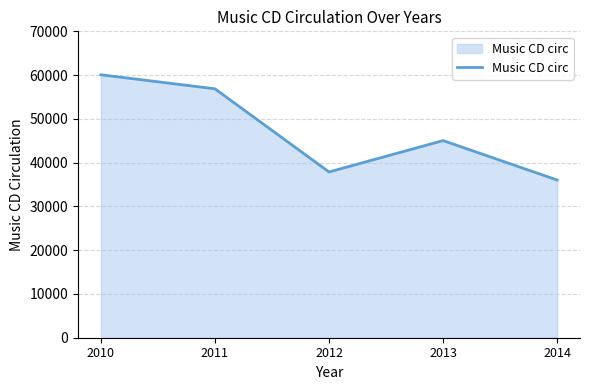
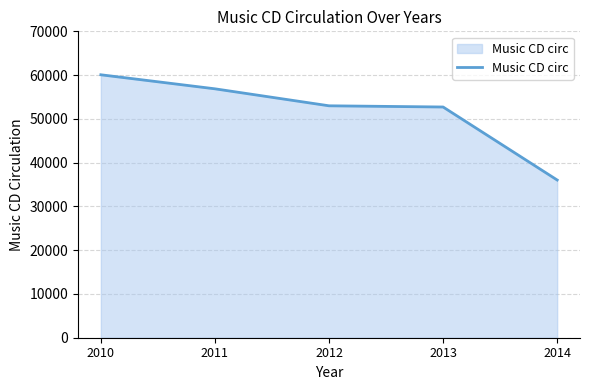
2012: 38000 -> 53000
2013: 45000 -> 53000
